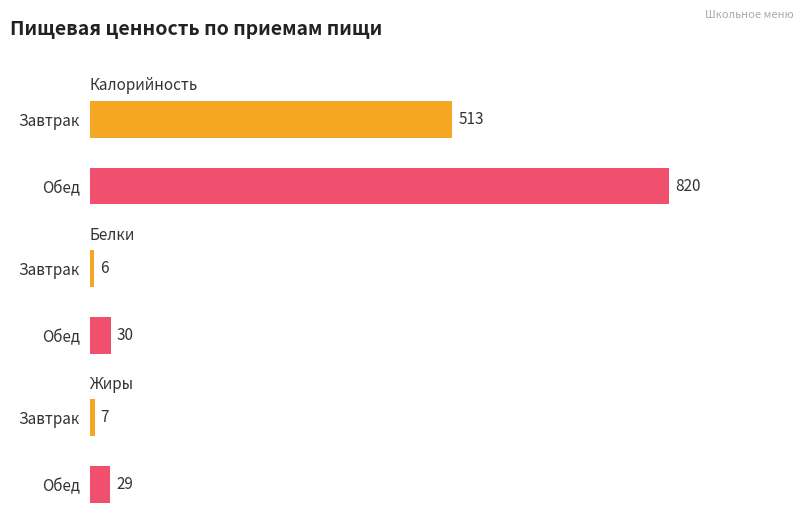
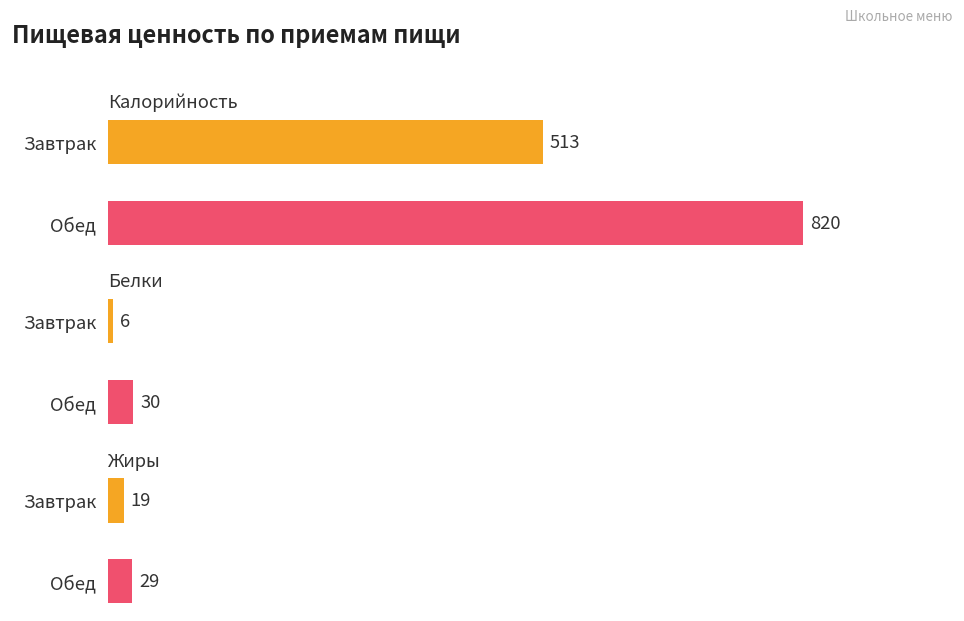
Жиры, Завтрак: 7 -> 19
